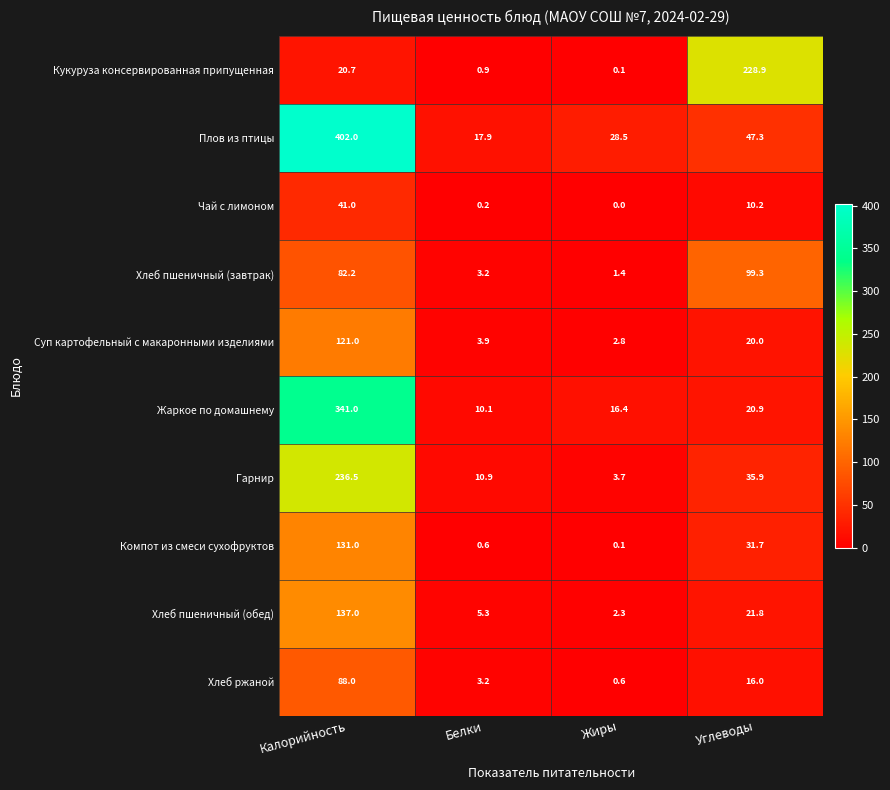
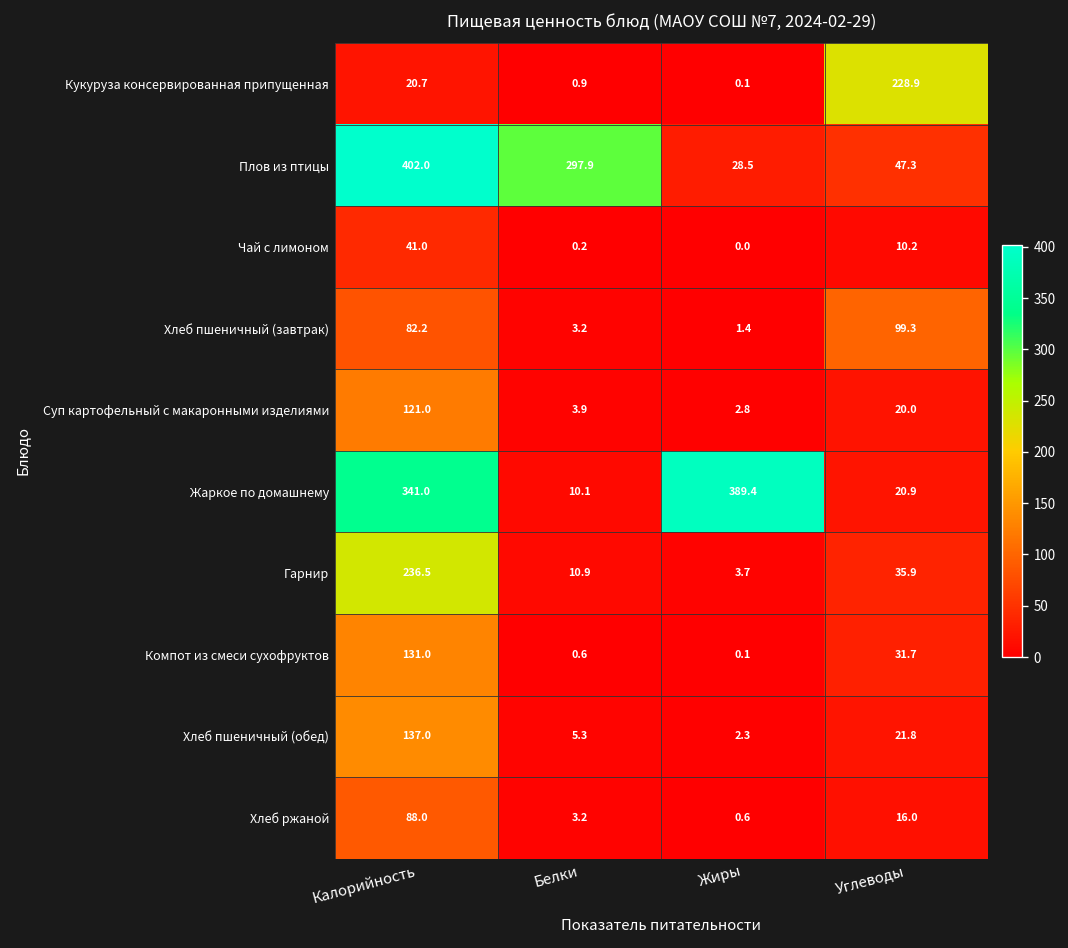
Плов из птицы, Белки: 17.9 -> 297.9
Жаркое по домашнему, Жиры: 16.4 -> 389.4
